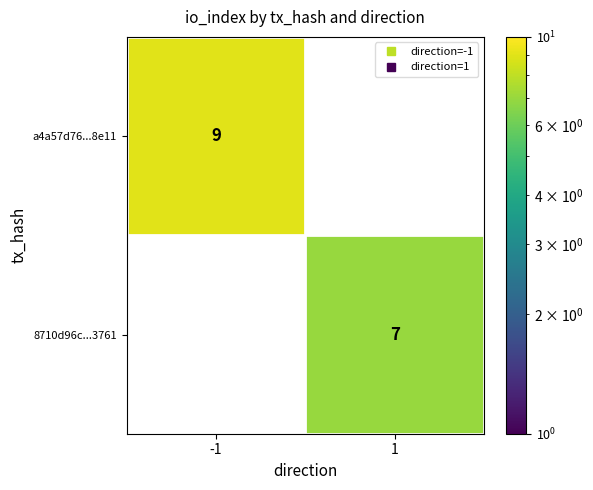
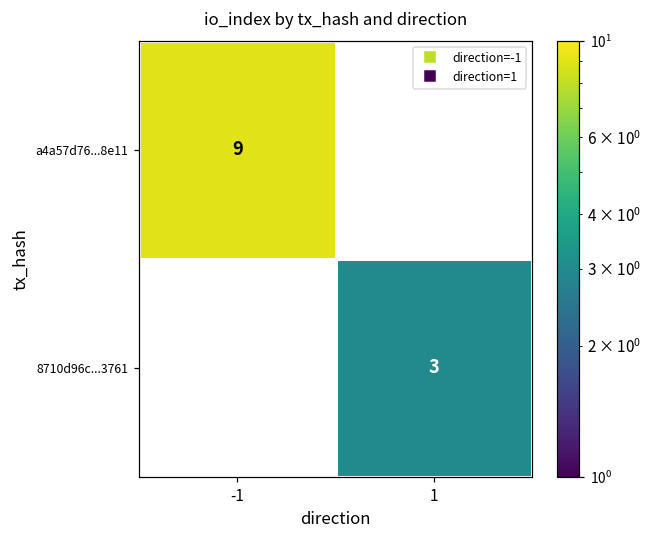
8710d96c...3761, 1: 7 -> 3
